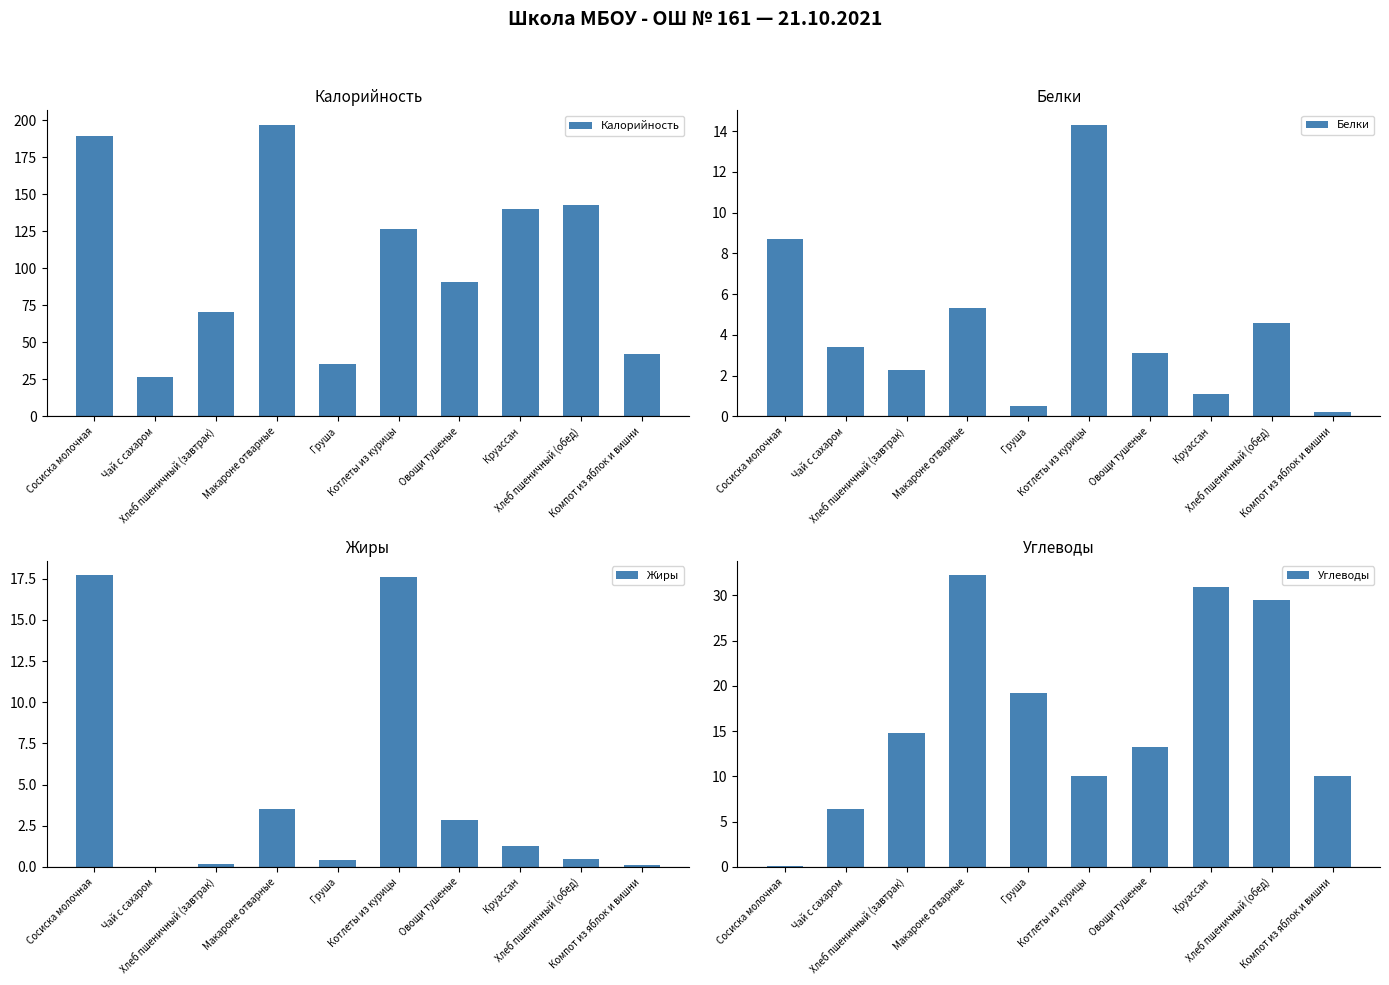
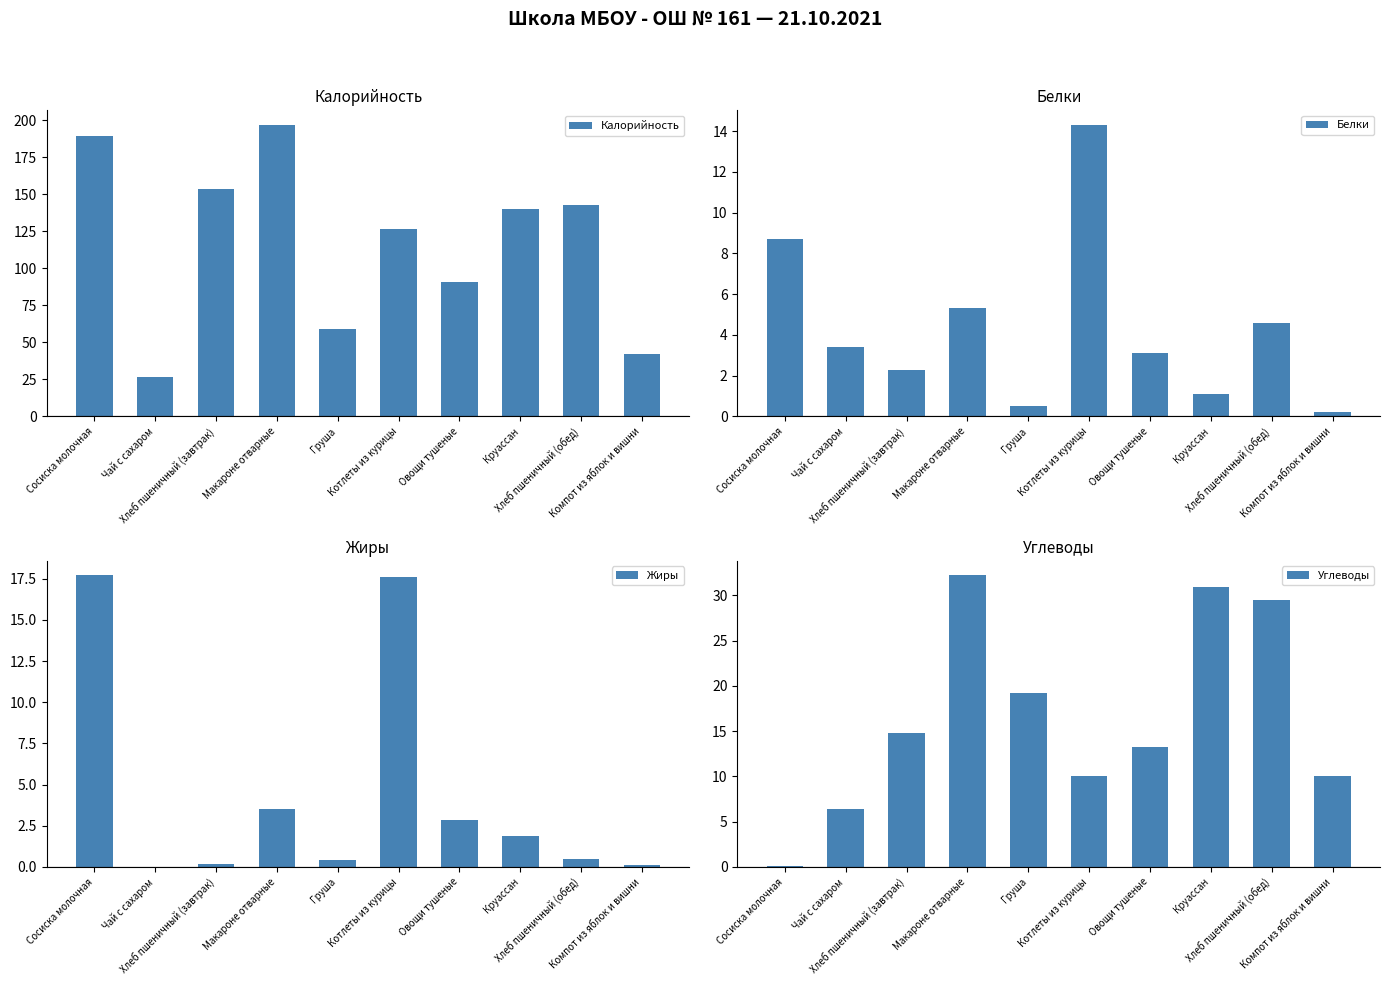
Калорийность, Хлеб пшеничный (завтрак): 70 -> 153
Калорийность, Груша: 35 -> 59
Жиры, Круассан: 1.3 -> 1.9
